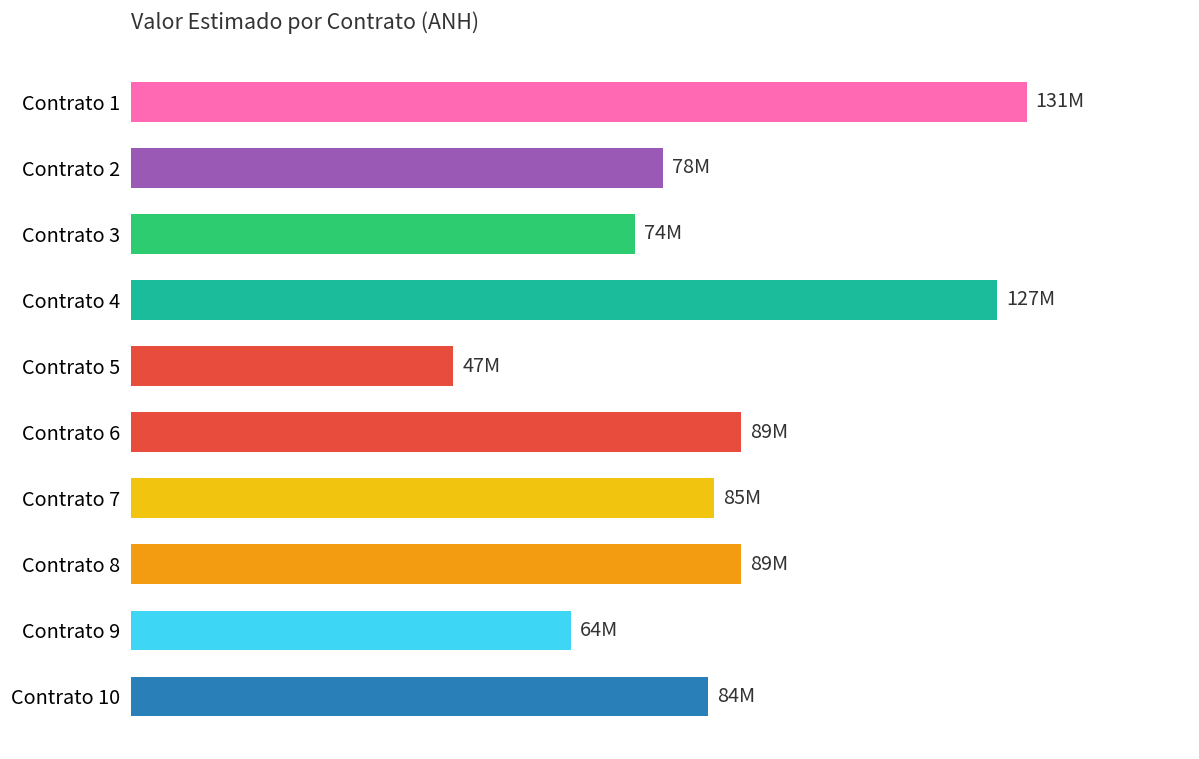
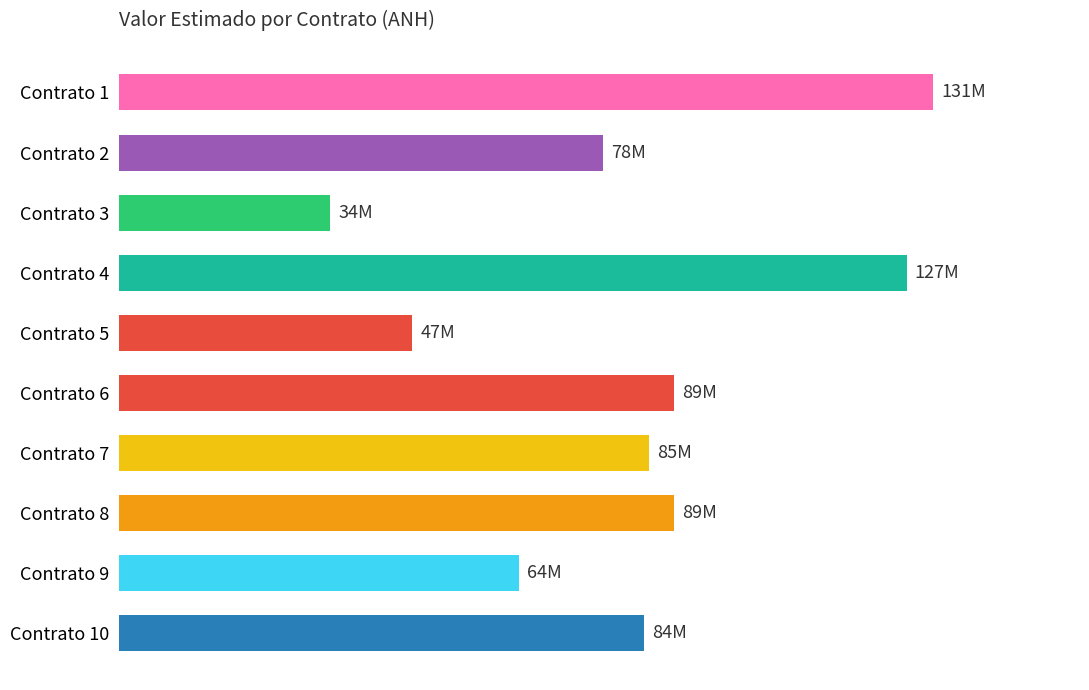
Contrato 3: 74M -> 34M
